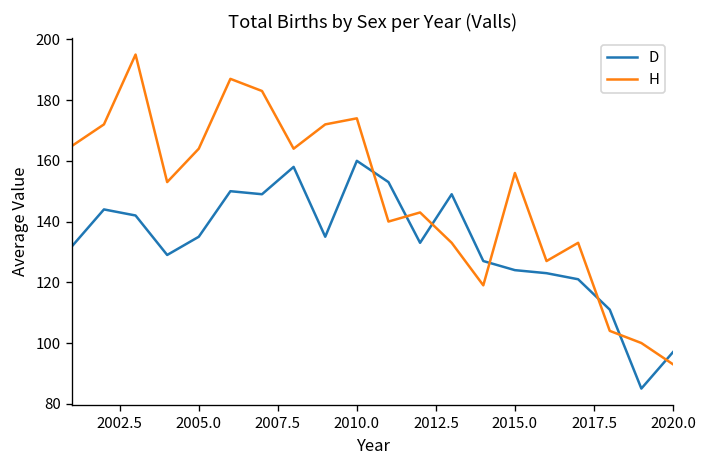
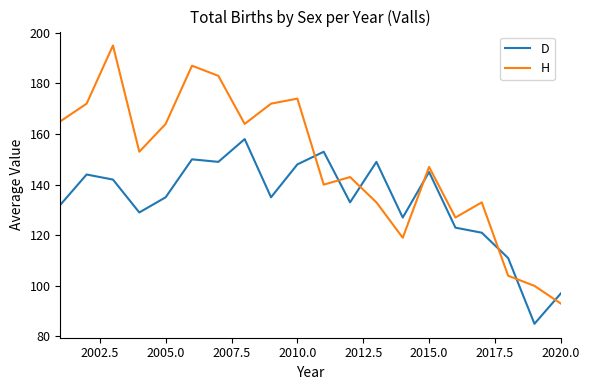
D, 2010.0: 160 -> 148
D, 2015.0: 124 -> 145
H, 2015.0: 156 -> 147
